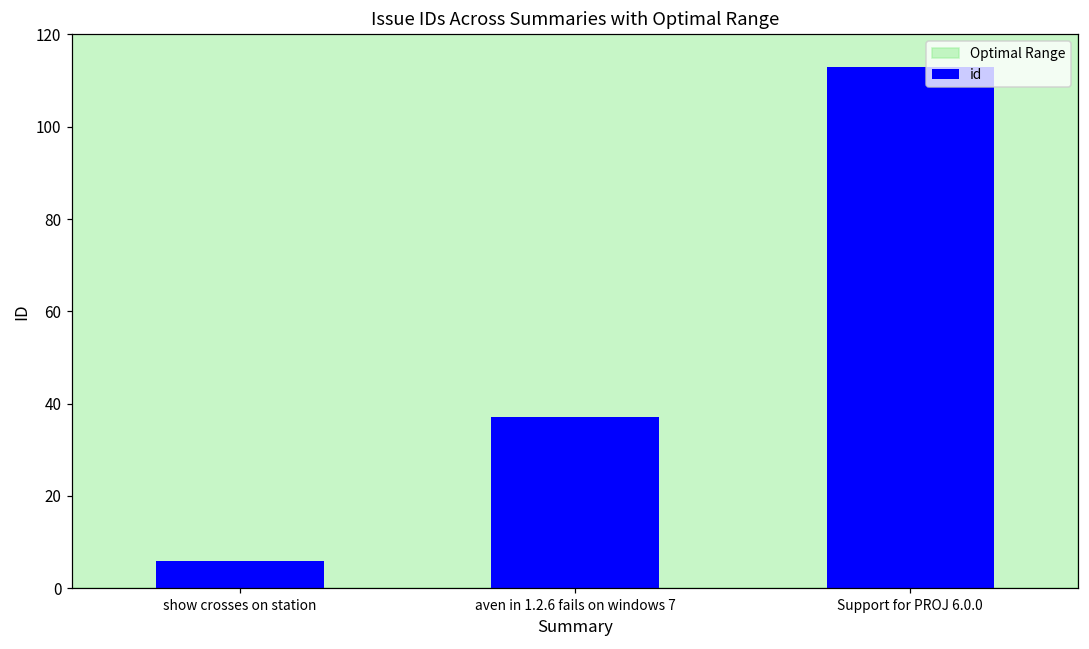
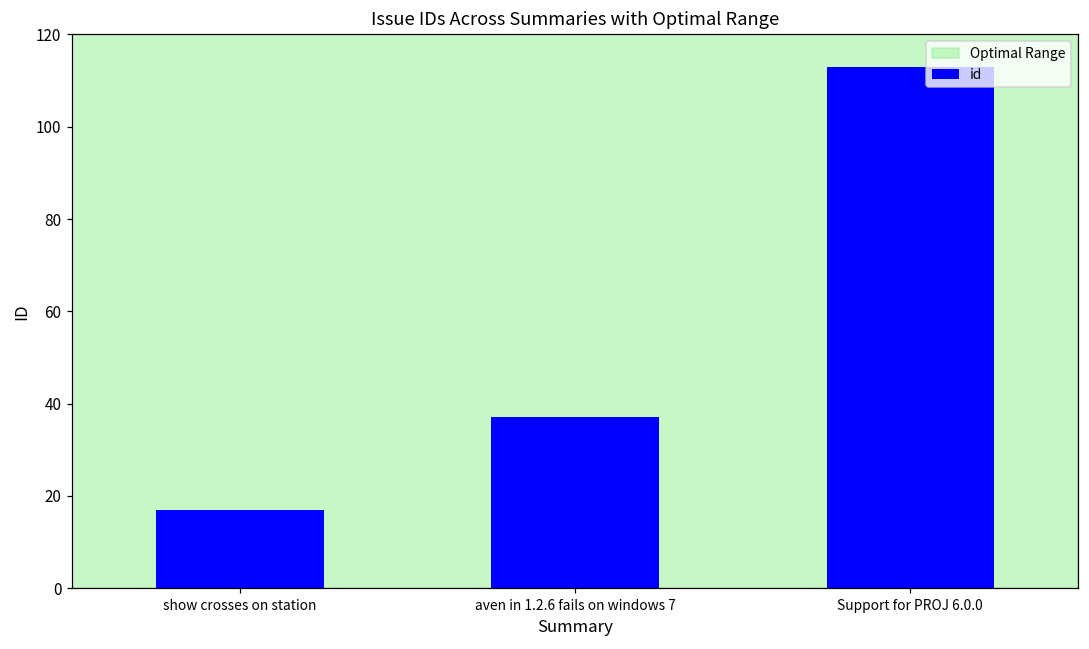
id, show crosses on station: 6 -> 17
